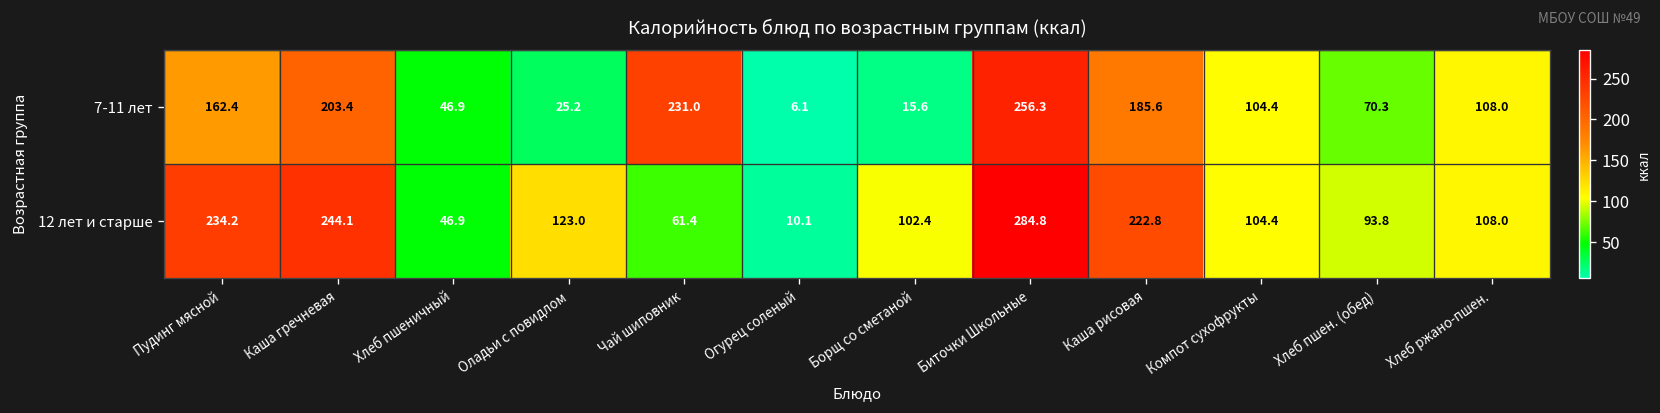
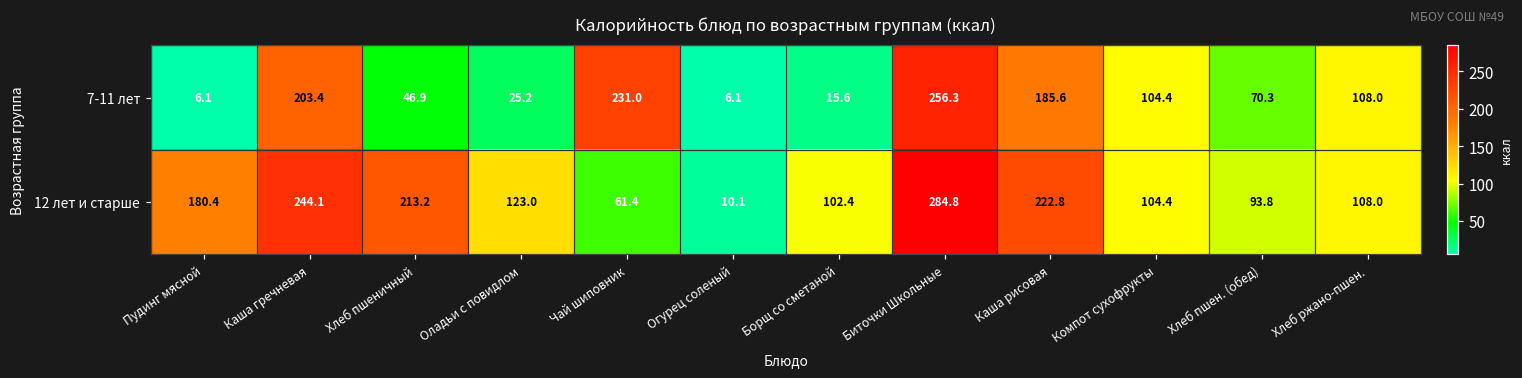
7-11 лет, Пудинг мясной: 162.4 -> 6.1
12 лет и старше, Пудинг мясной: 234.2 -> 180.4
12 лет и старше, Хлеб пшеничный: 46.9 -> 213.2
